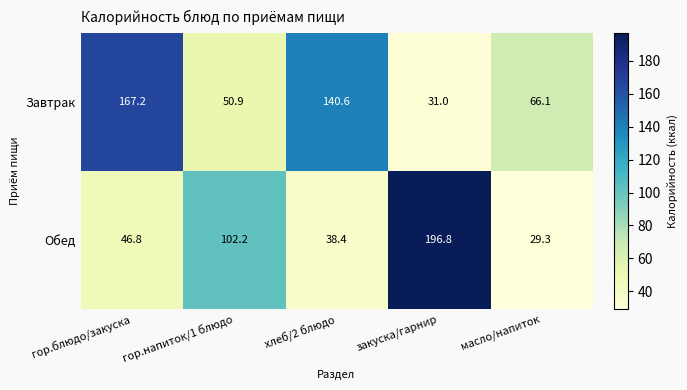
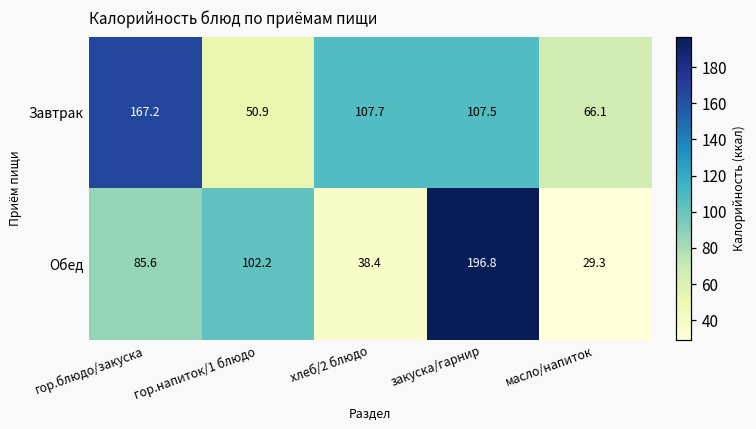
Завтрак, хлеб/2 блюдо: 140.6 -> 107.7
Завтрак, закуска/гарнир: 31.0 -> 107.5
Обед, гор.блюдо/закуска: 46.8 -> 85.6
